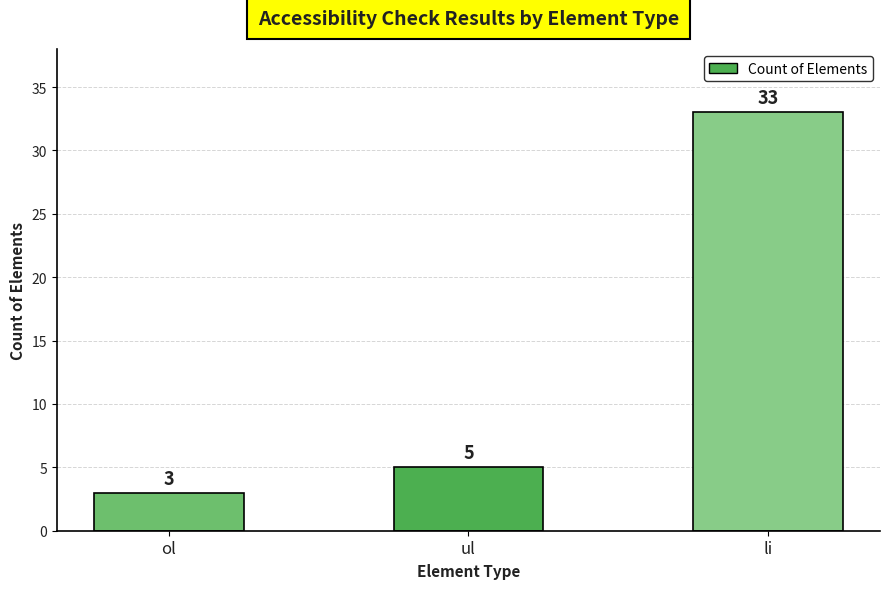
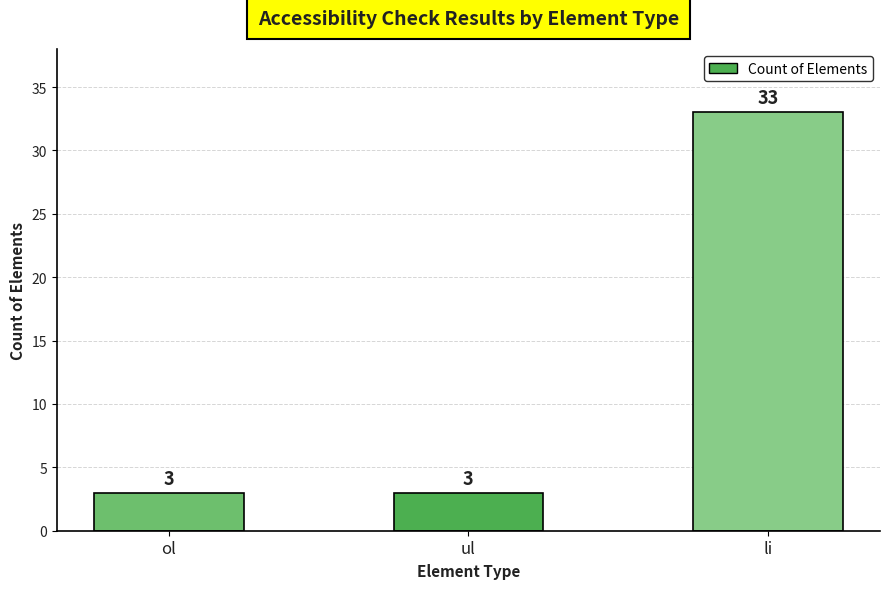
ul: 5 -> 3
